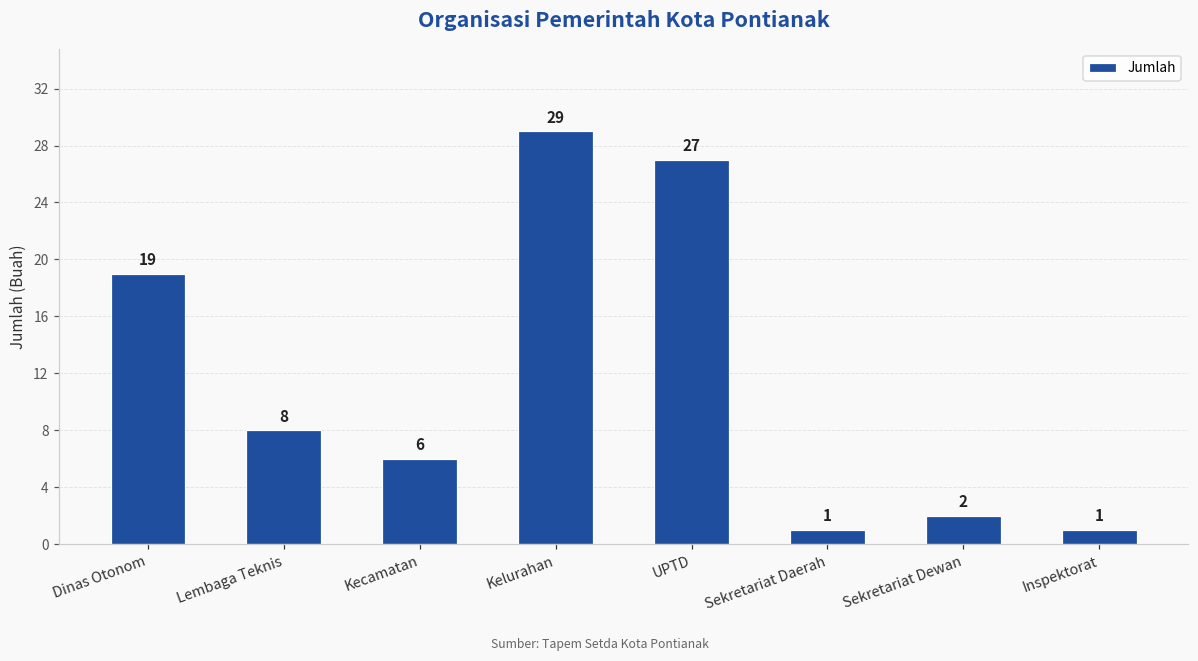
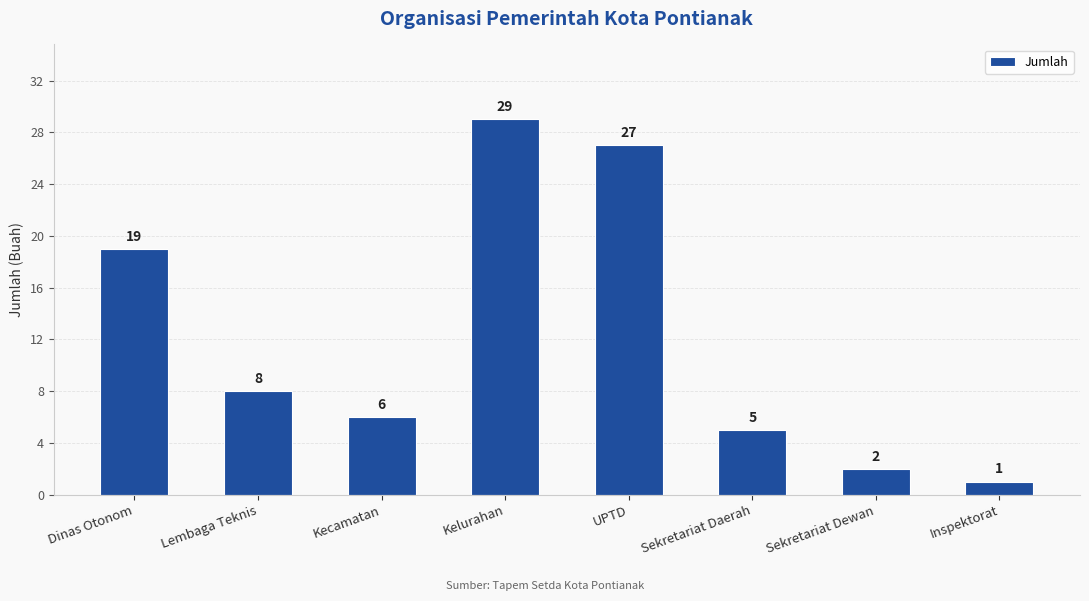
Sekretariat Daerah: 1 -> 5
